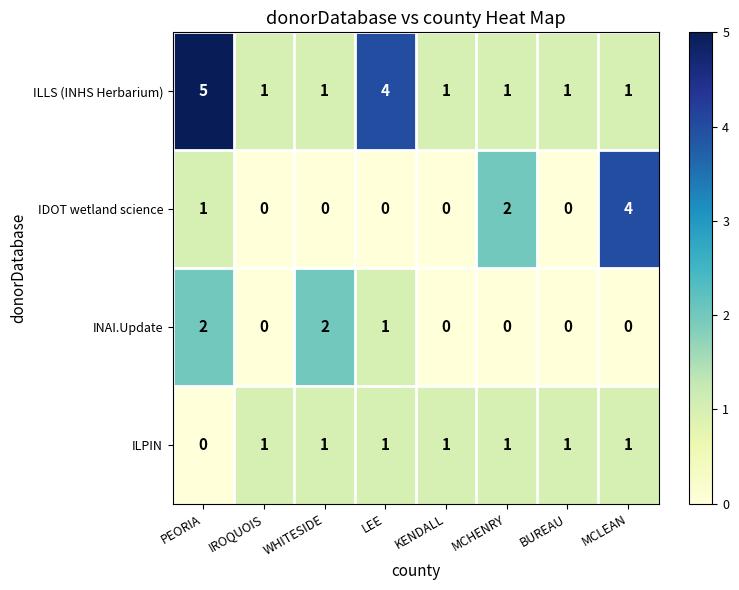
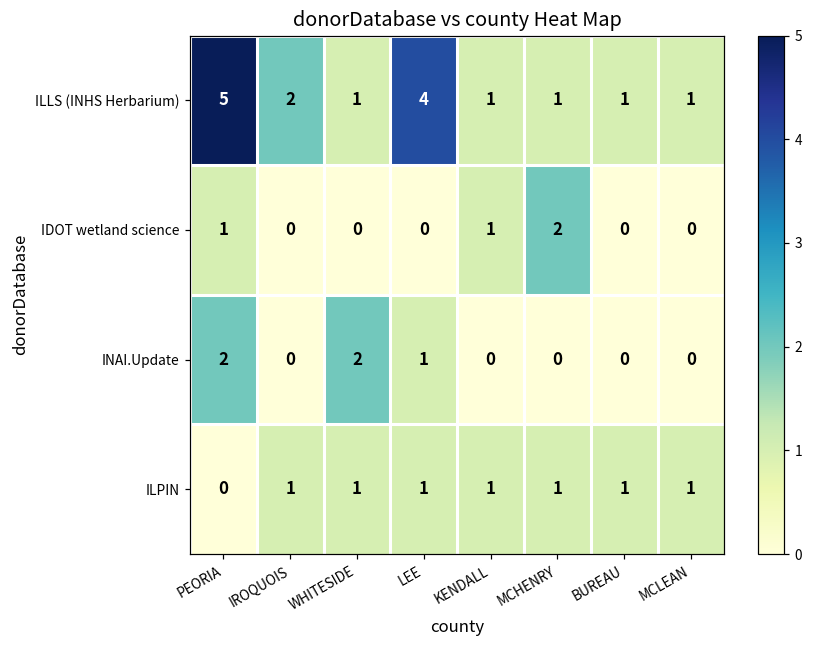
ILLS (INHS Herbarium), IROQUOIS: 1 -> 2
IDOT wetland science, KENDALL: 0 -> 1
IDOT wetland science, MCLEAN: 4 -> 0
